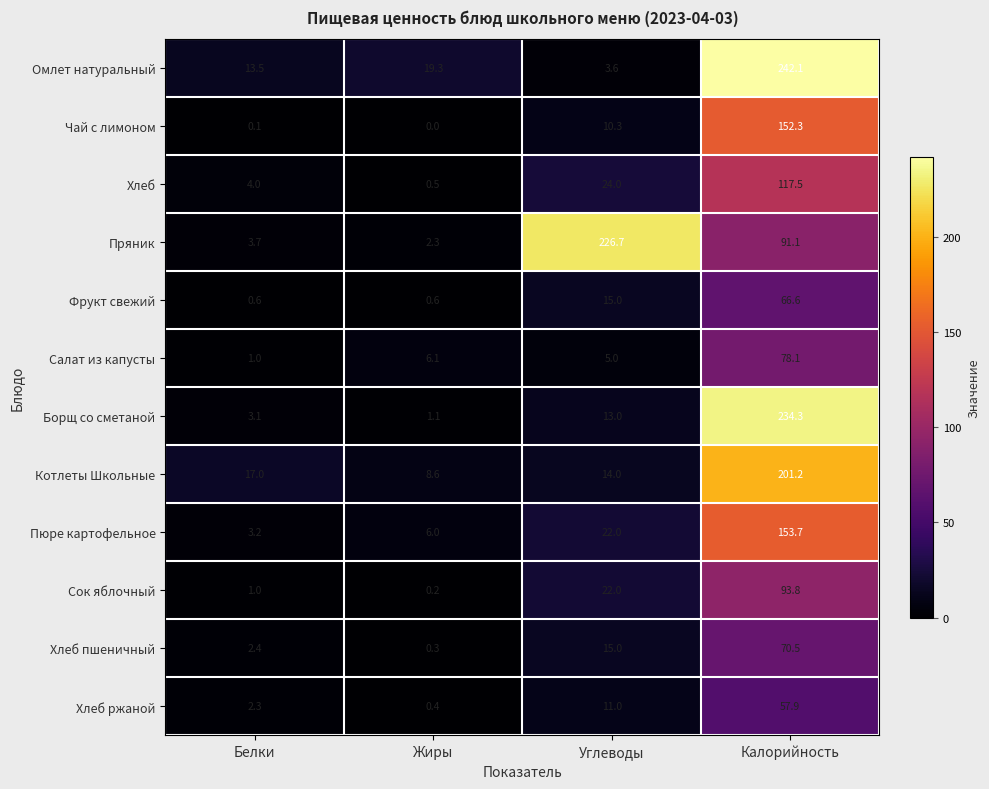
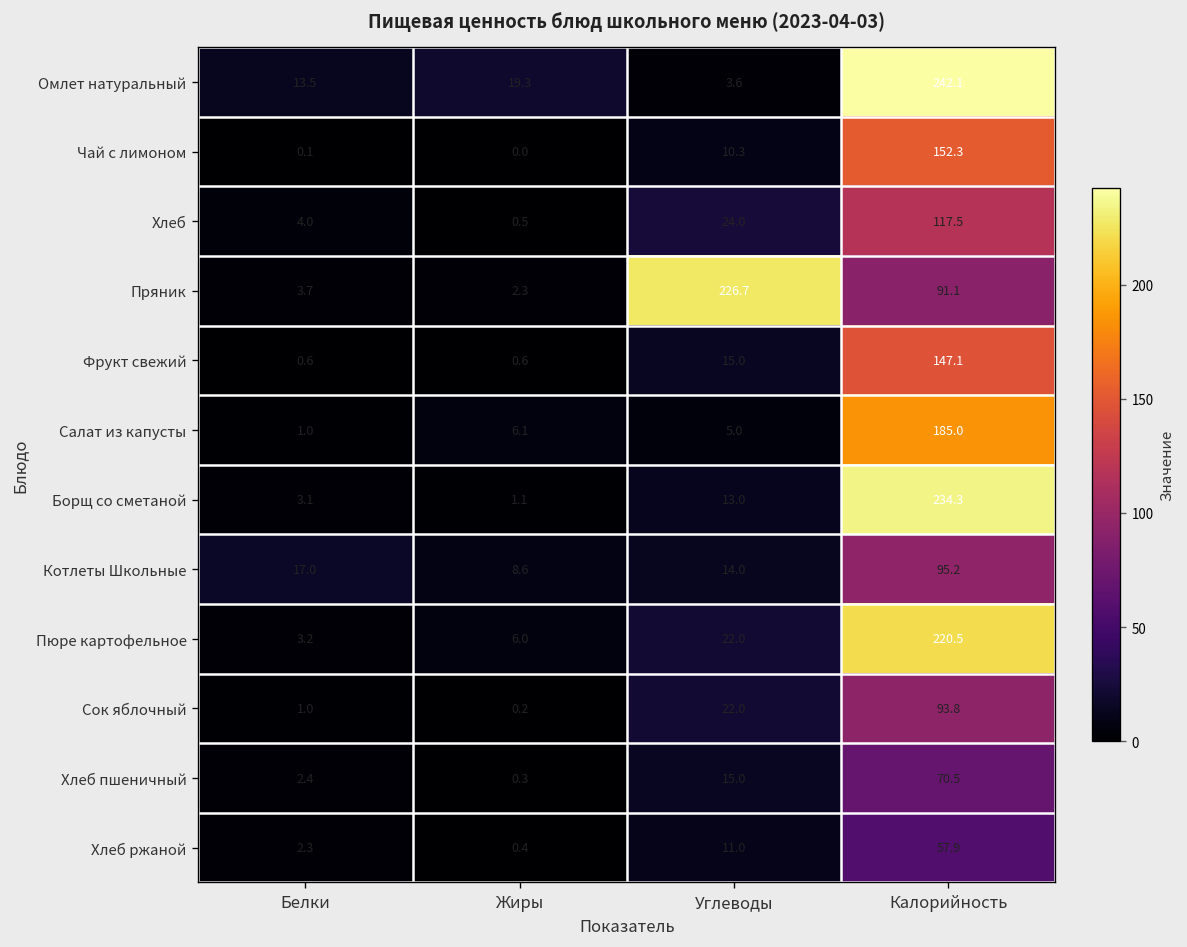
Фрукт свежий, Калорийность: 66.6 -> 147.1
Салат из капусты, Калорийность: 78.1 -> 185.0
Котлеты Школьные, Калорийность: 201.2 -> 95.2
Пюре картофельное, Калорийность: 153.7 -> 220.5
